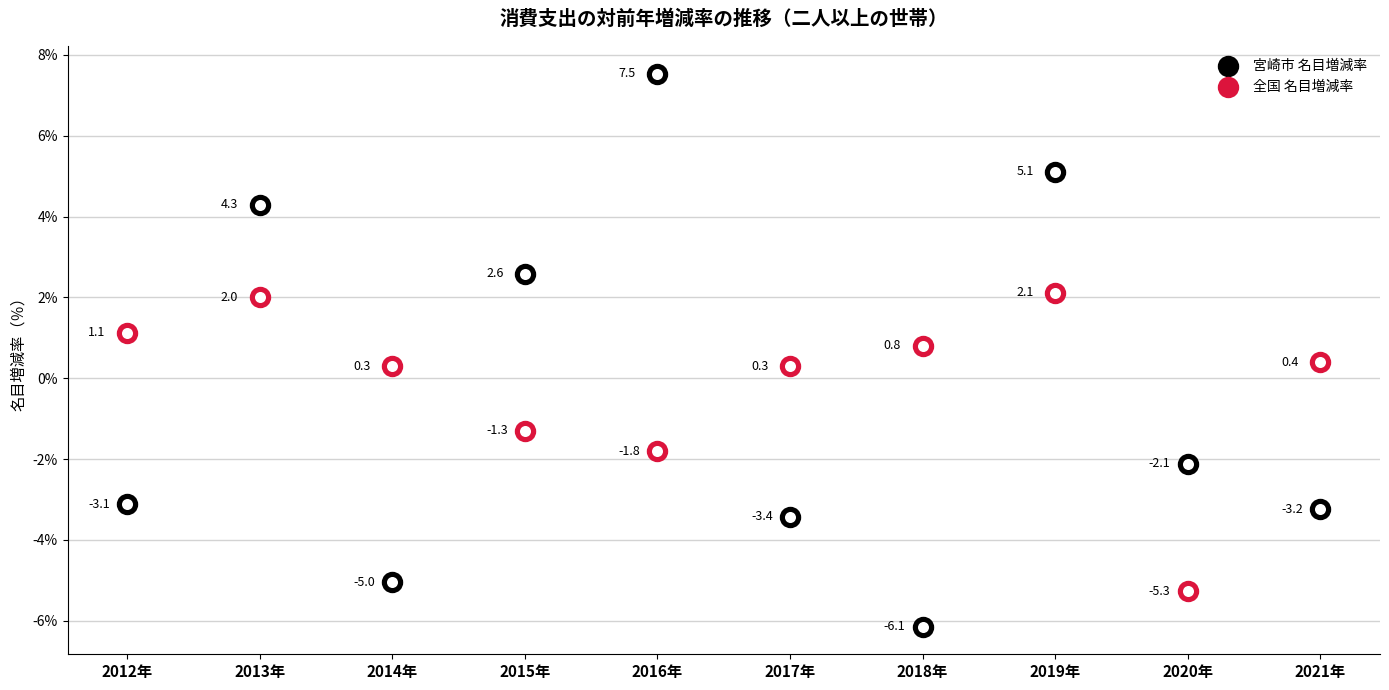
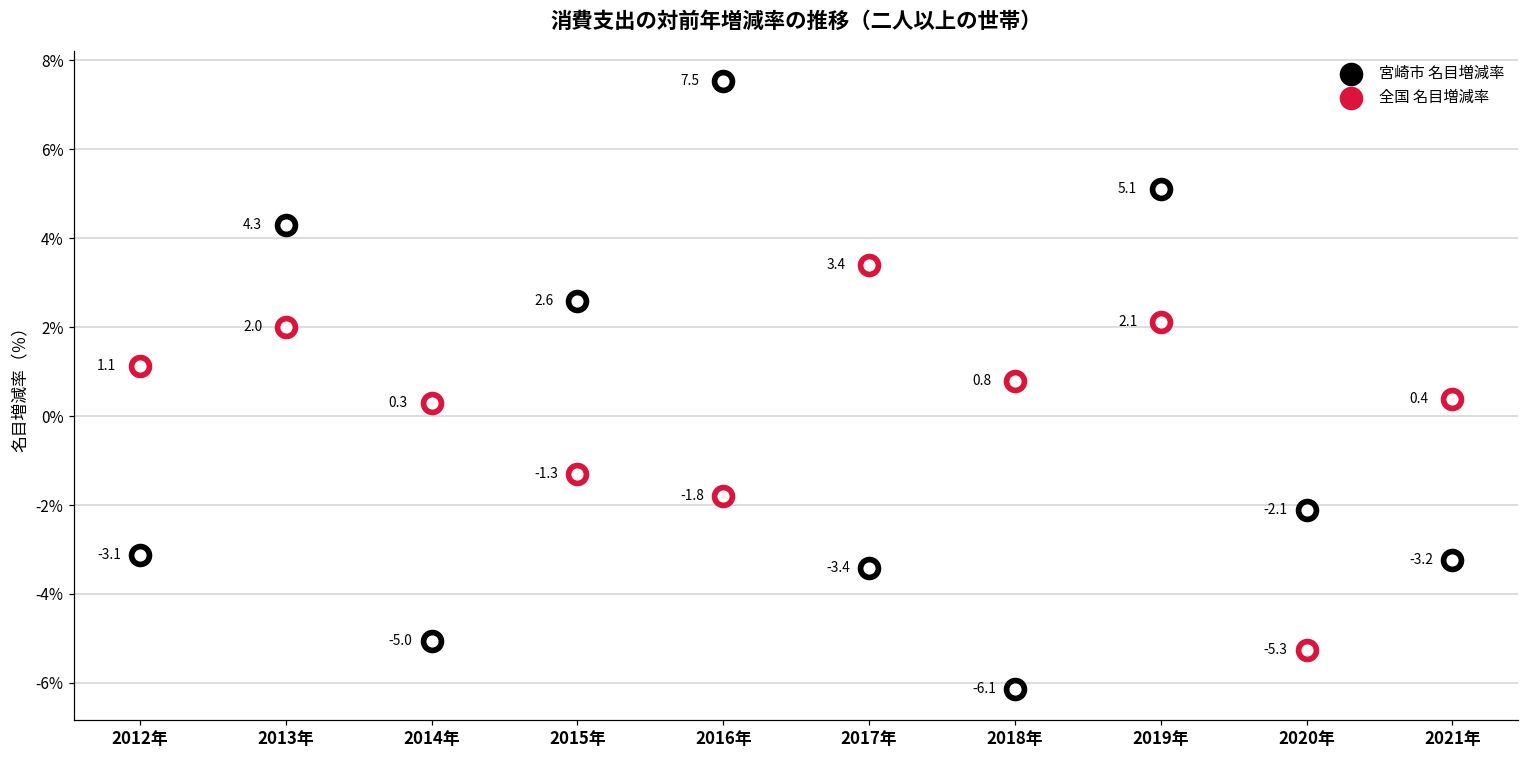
全国 名目増減率, 2017年: 0.3 -> 3.4
